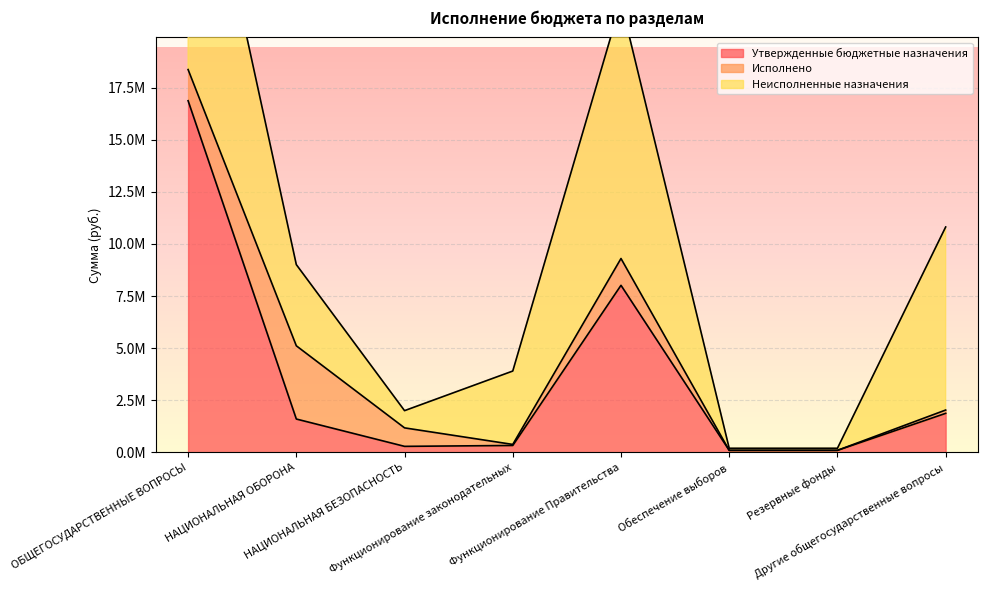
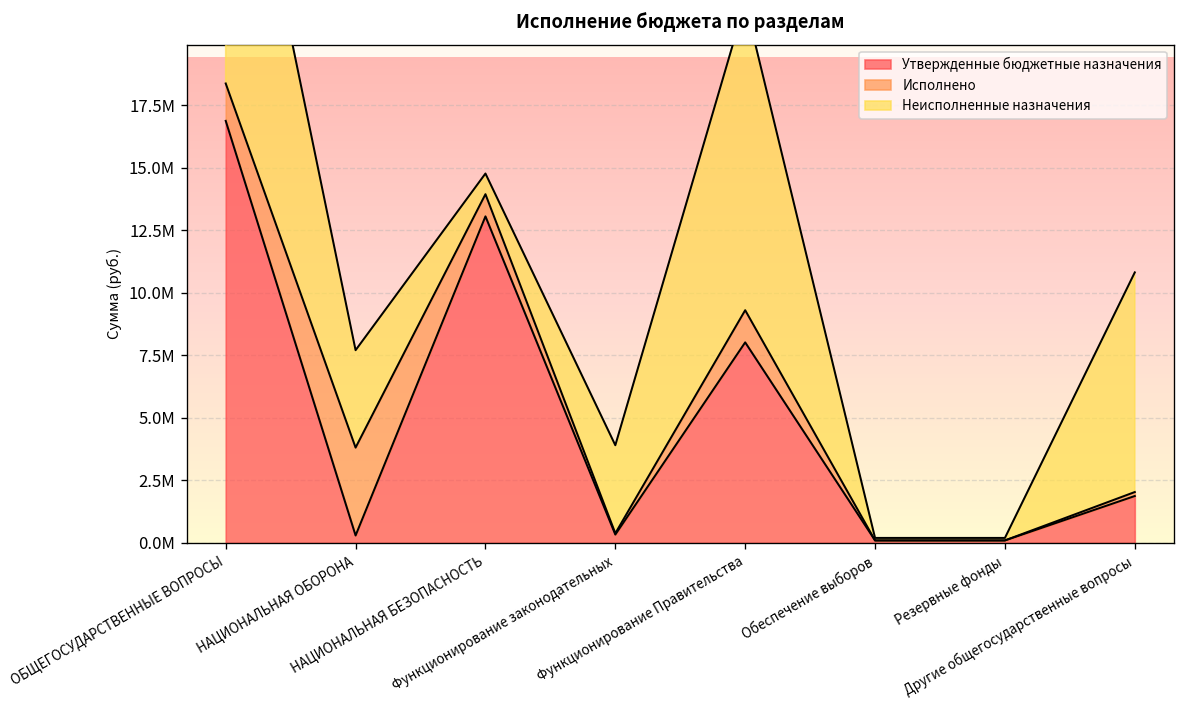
Утвержденные бюджетные назначения, НАЦИОНАЛЬНАЯ ОБОРОНА: 1600000 -> 300000
Утвержденные бюджетные назначения, НАЦИОНАЛЬНАЯ БЕЗОПАСНОСТЬ: 300000 -> 13100000
